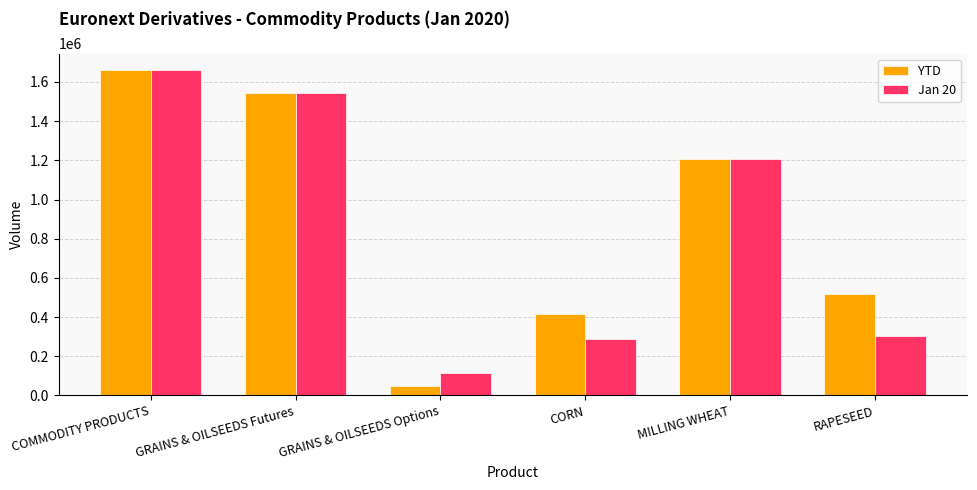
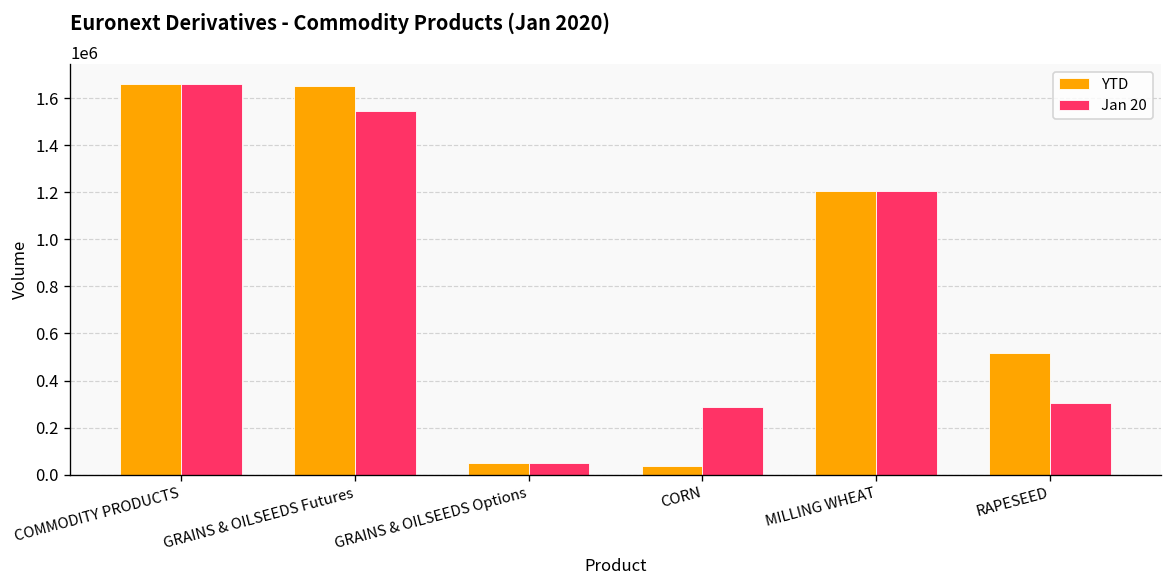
YTD, GRAINS & OILSEEDS Futures: 1540000 -> 1650000
Jan 20, GRAINS & OILSEEDS Options: 120000 -> 50000
YTD, CORN: 420000 -> 40000
